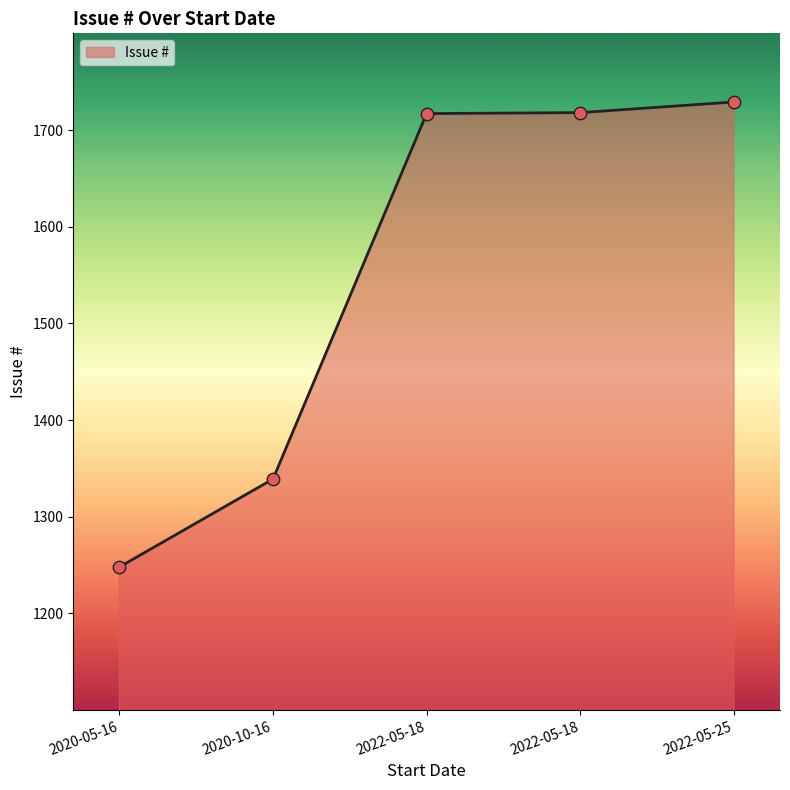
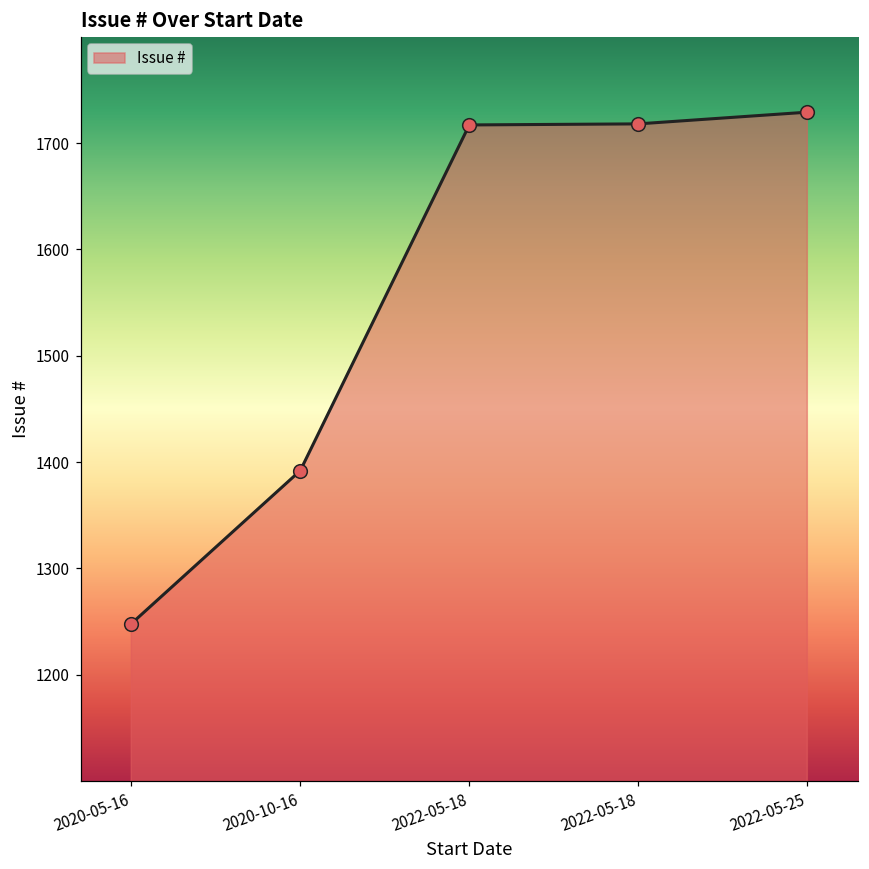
2020-10-16: 1340 -> 1390
